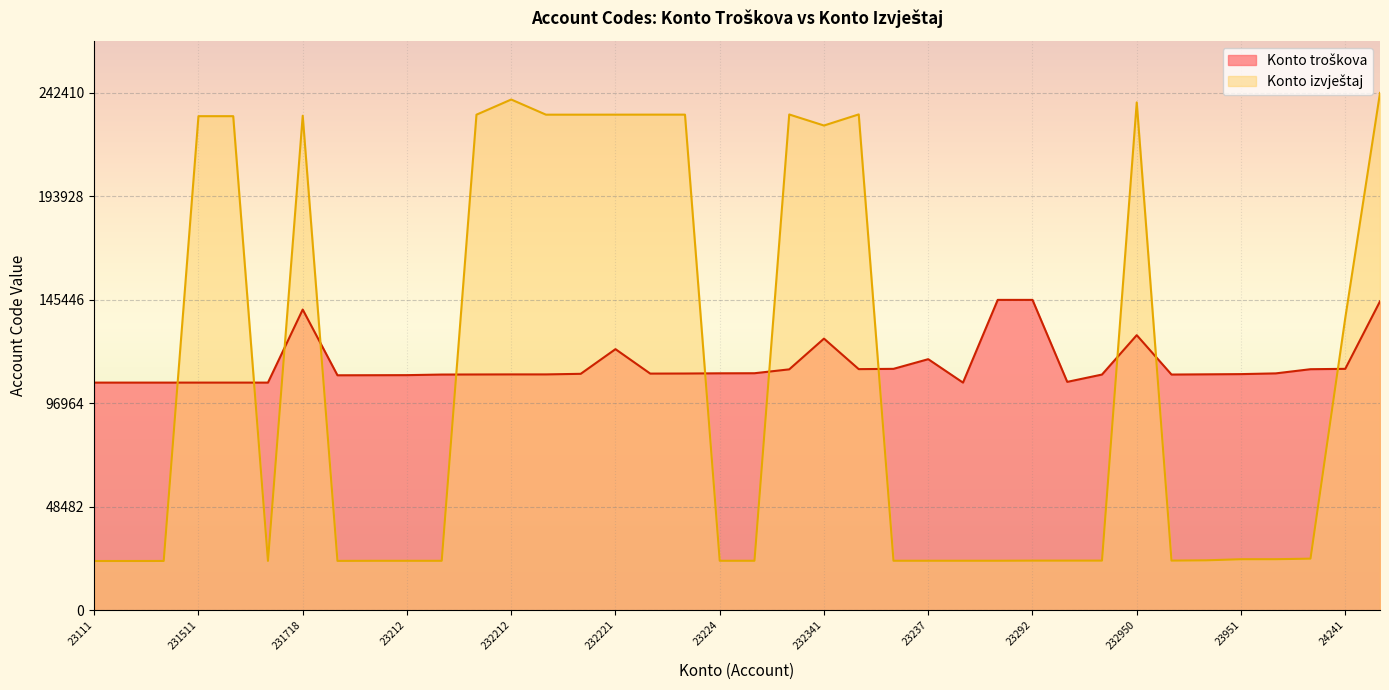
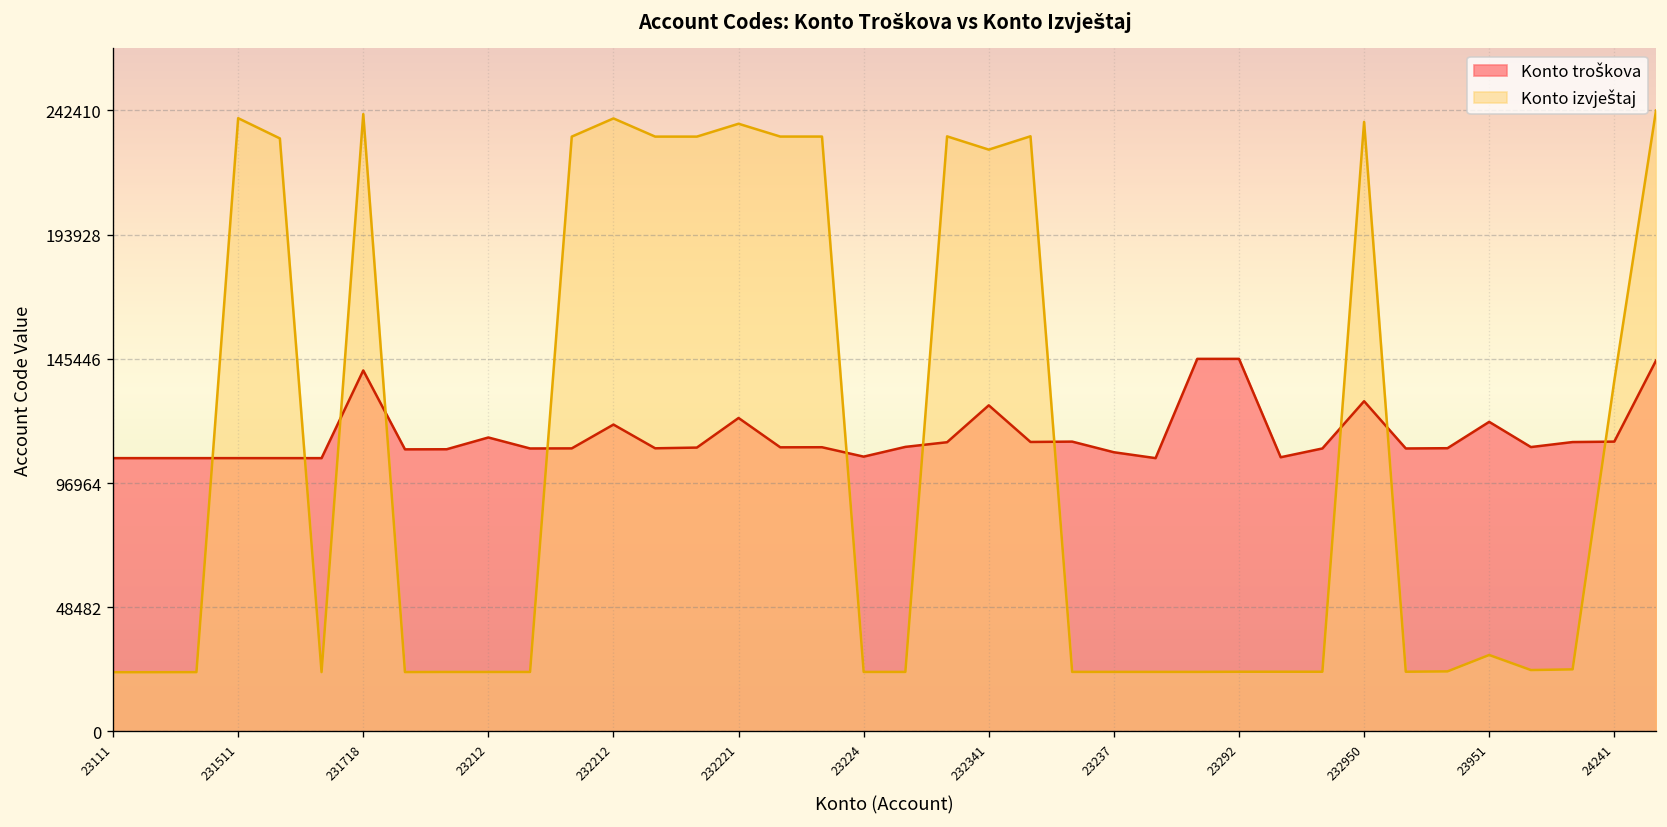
Konto izvještaj, 231511: 232000 -> 239000
Konto izvještaj, 231718: 232000 -> 241000
Konto troškova, 23212: 110000 -> 115000
Konto troškova, 232212: 111000 -> 120000
Konto izvještaj, 232221: 232000 -> 237000
Konto troškova, 23224: 111000 -> 107000
Konto troškova, 23237: 118000 -> 109000
Konto troškova, 23951: 111000 -> 121000
Konto izvještaj, 23951: 24000 -> 30000
